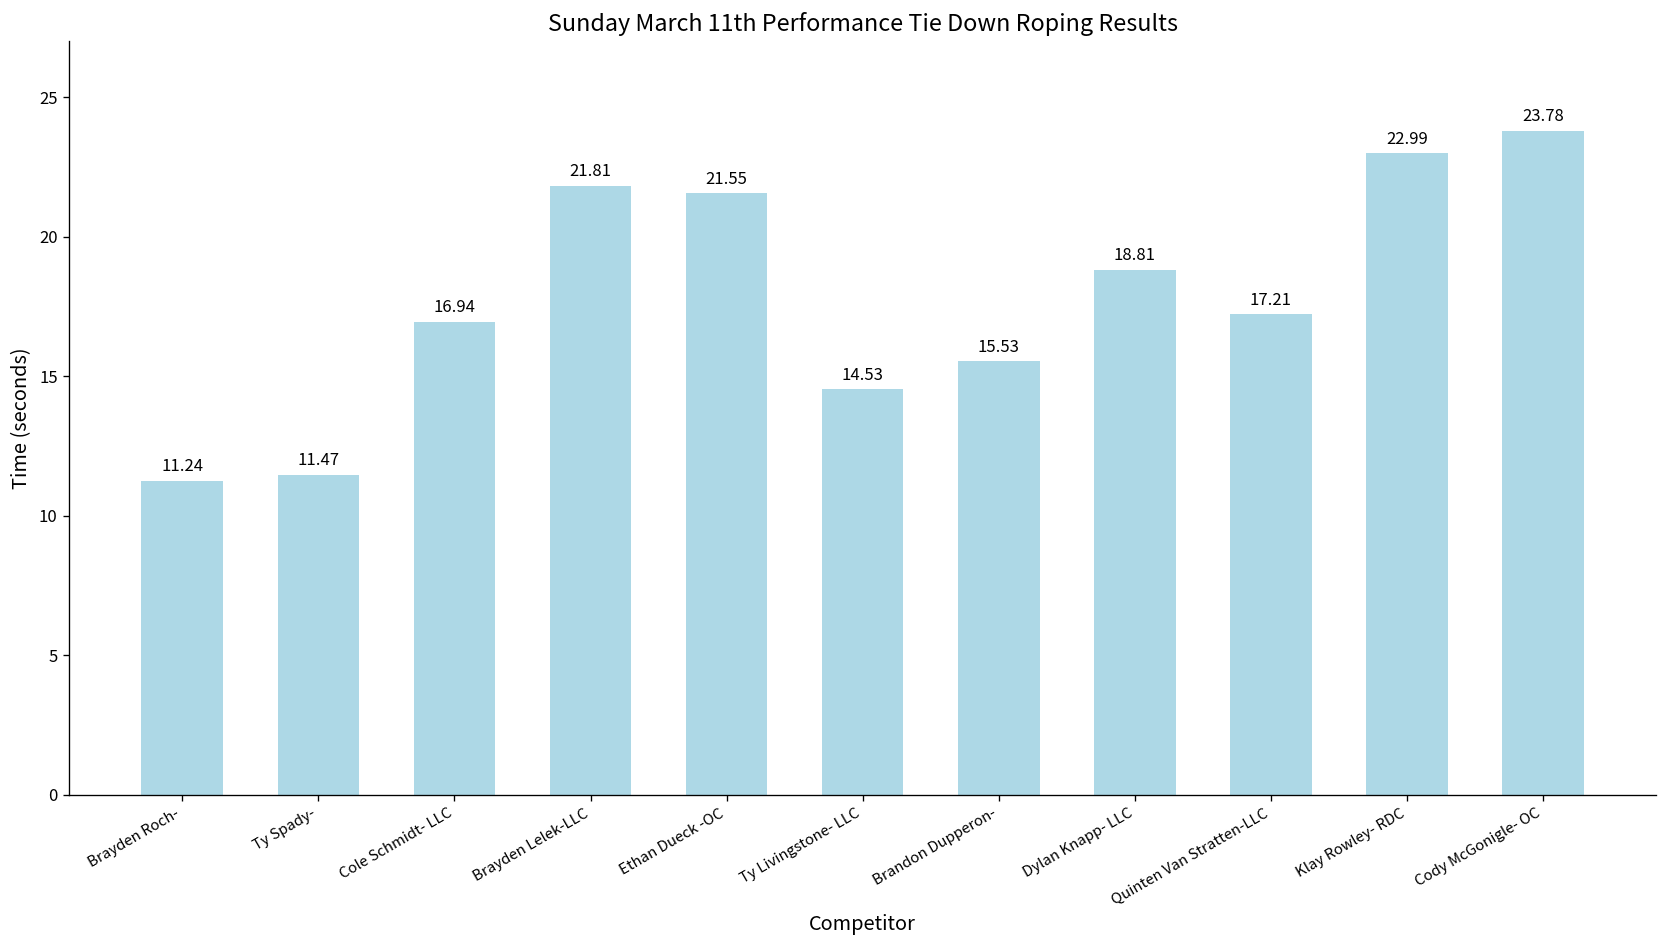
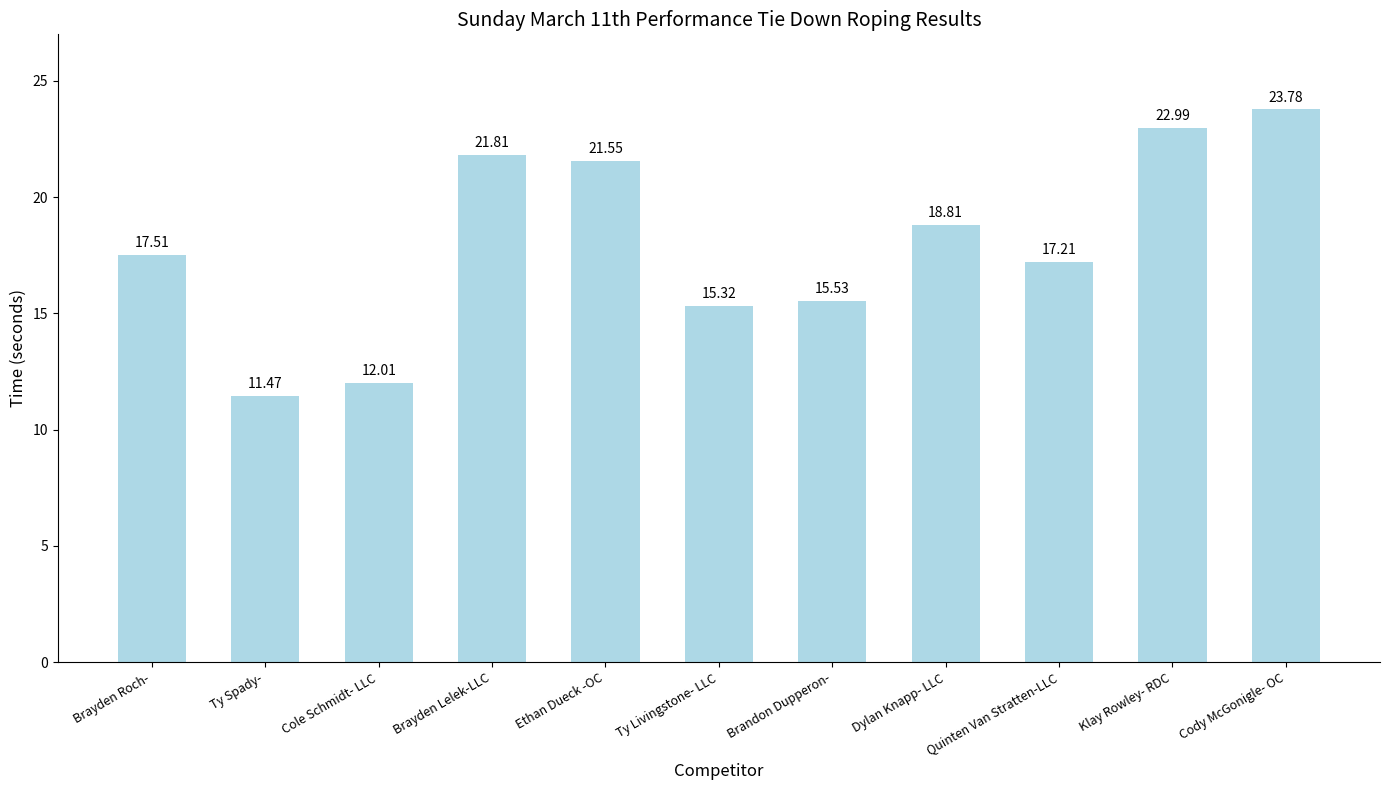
Brayden Roch-: 11.24 -> 17.51
Cole Schmidt- LLC: 16.94 -> 12.01
Ty Livingstone- LLC: 14.53 -> 15.32
